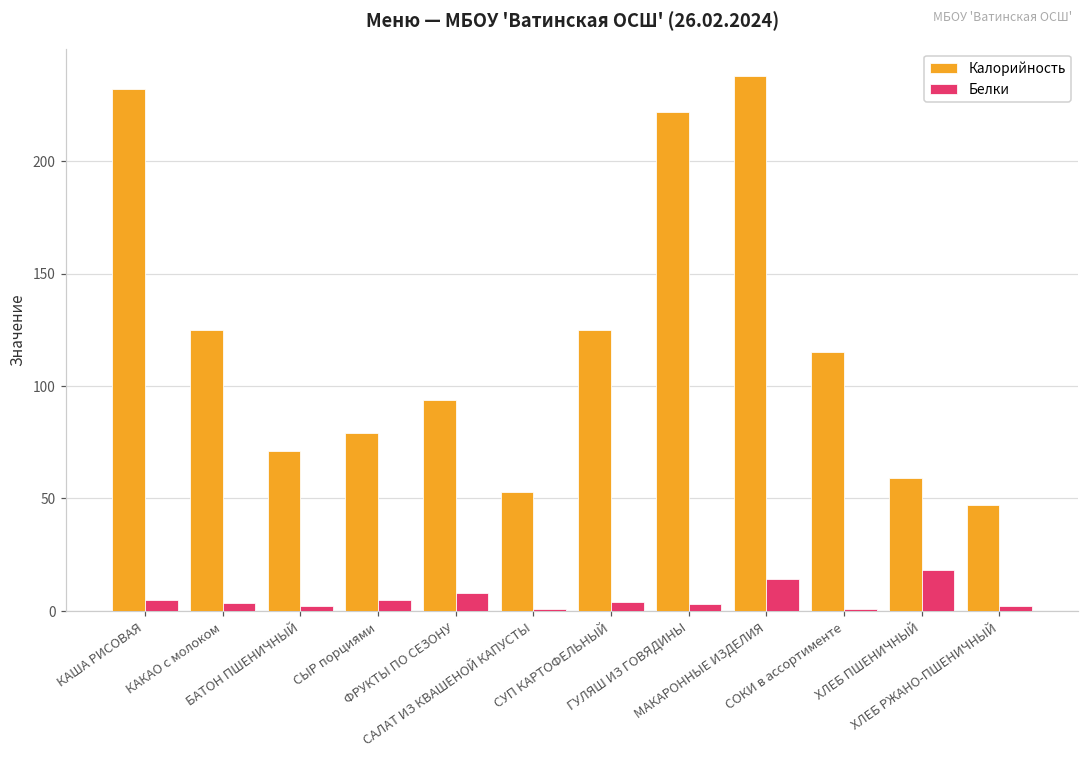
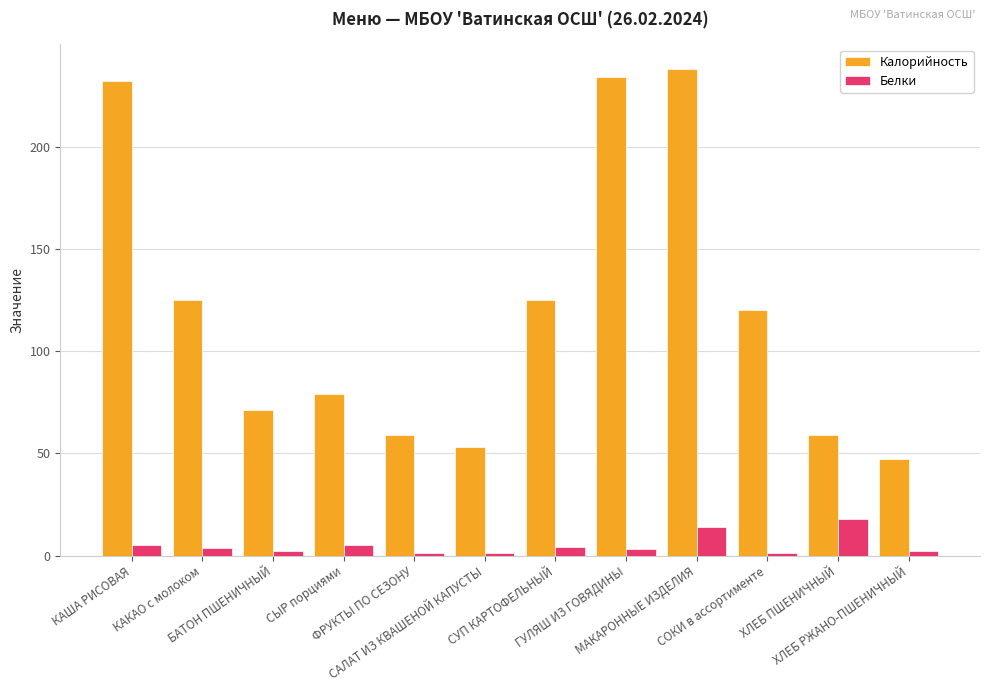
Калорийность, ФРУКТЫ ПО СЕЗОНУ: 94 -> 59
Белки, ФРУКТЫ ПО СЕЗОНУ: 8 -> 1
Калорийность, ГУЛЯШ ИЗ ГОВЯДИНЫ: 222 -> 234
Калорийность, СОКИ в ассортименте: 115 -> 120
